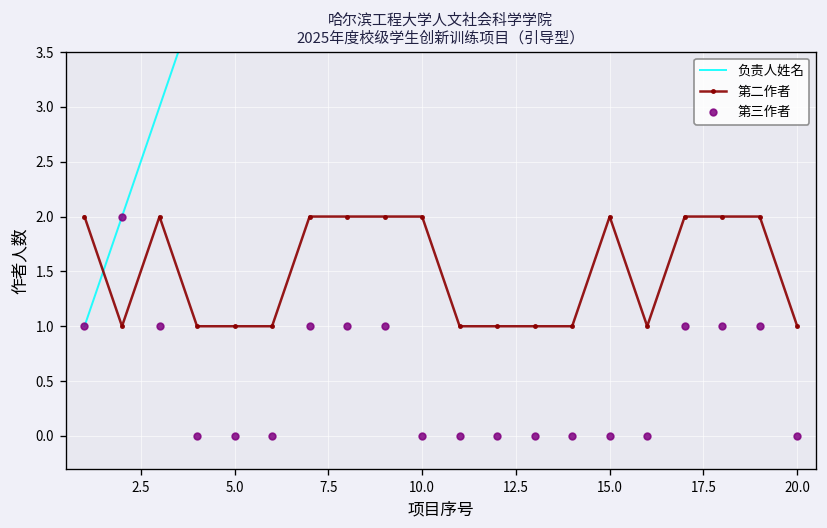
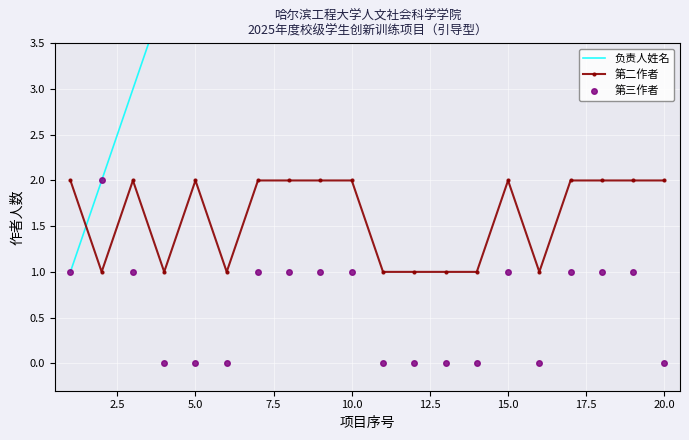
第二作者, 5.0: 1 -> 2
第三作者, 10.0: 0 -> 1
第三作者, 15.0: 0 -> 1
第二作者, 20.0: 1 -> 2
